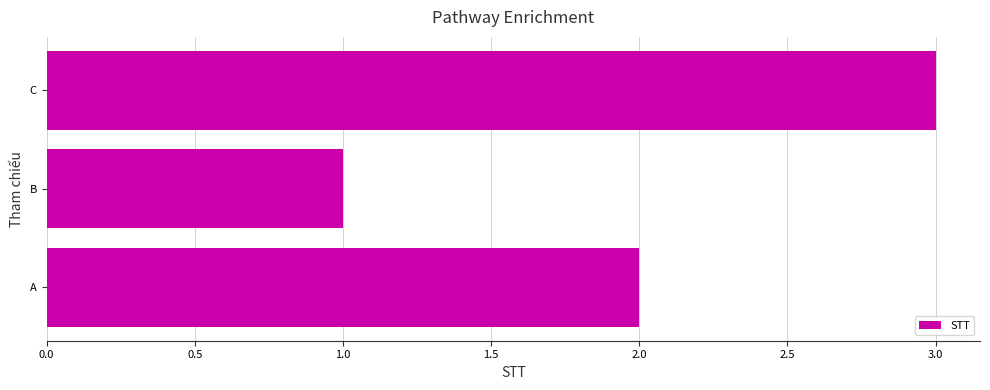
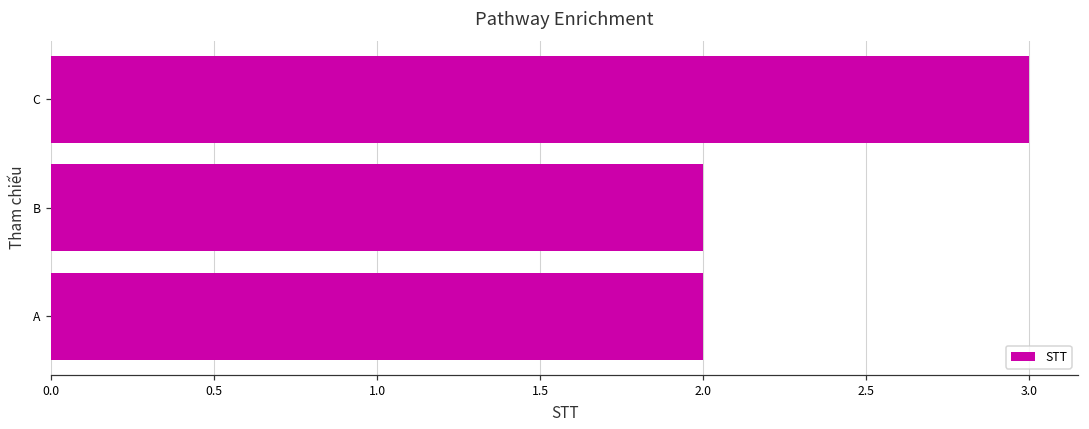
B: 1 -> 2
